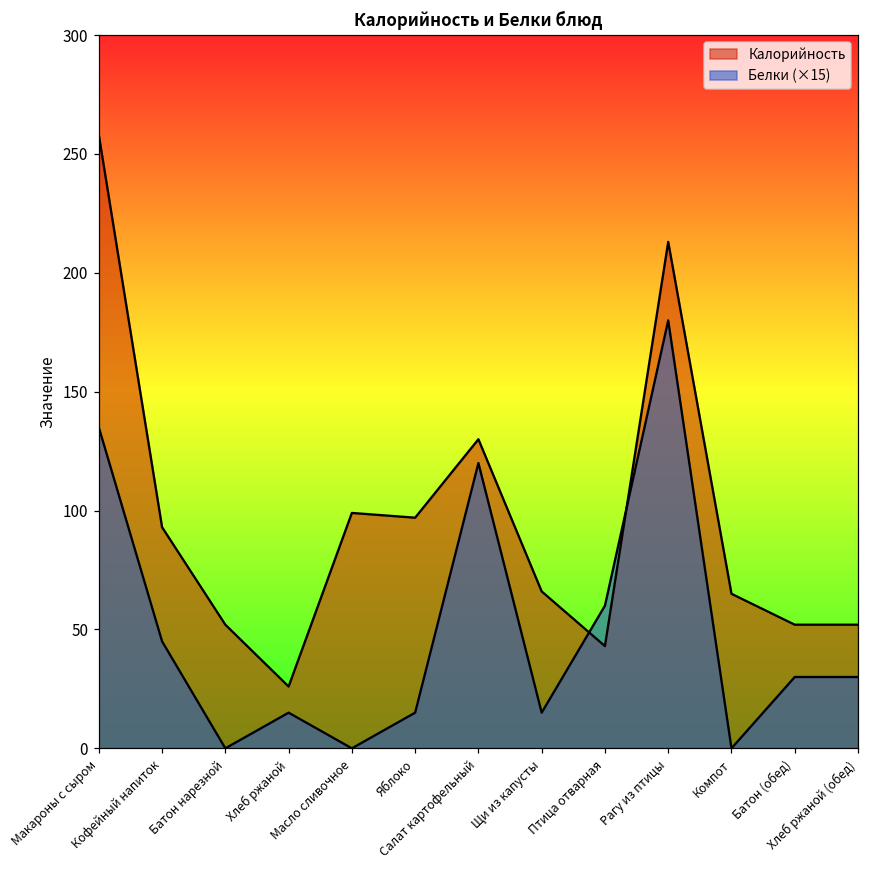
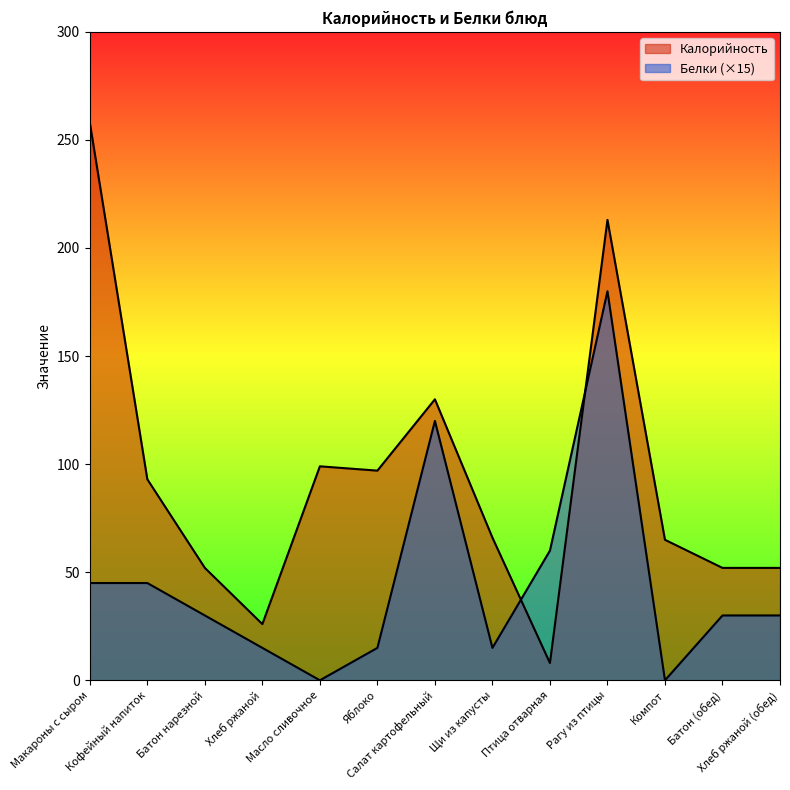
Белки (×15), Макароны с сыром: 135 -> 45
Белки (×15), Батон нарезной: 0 -> 30
Калорийность, Птица отварная: 43 -> 8
